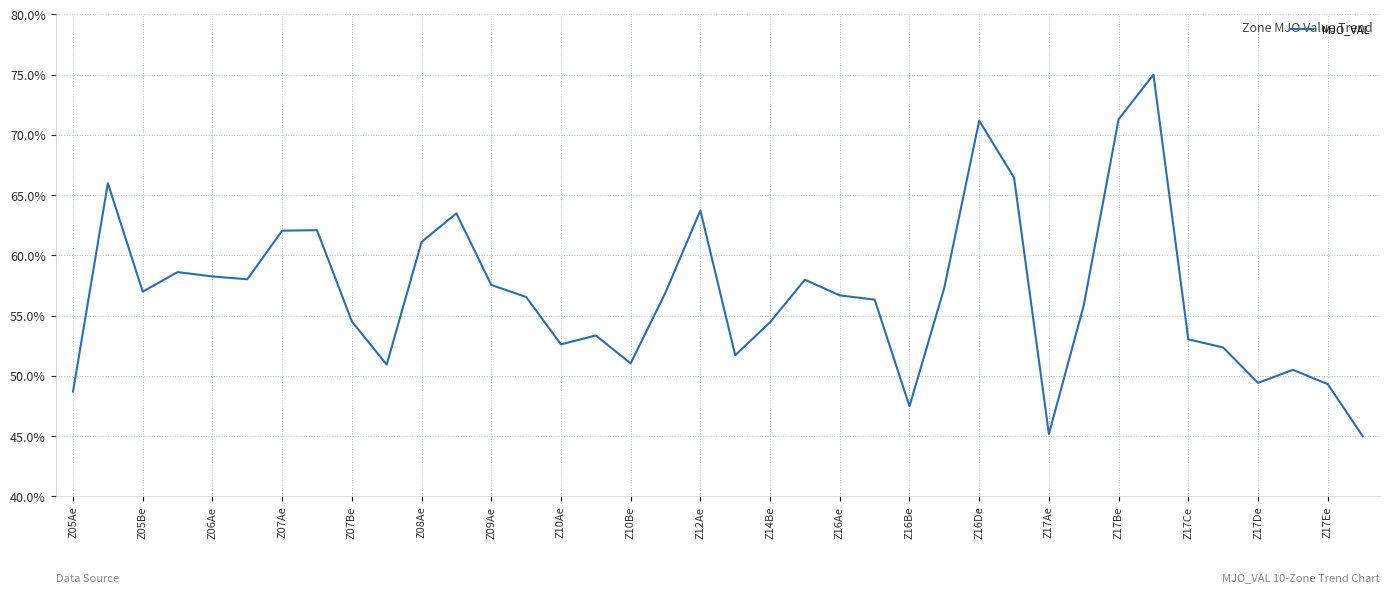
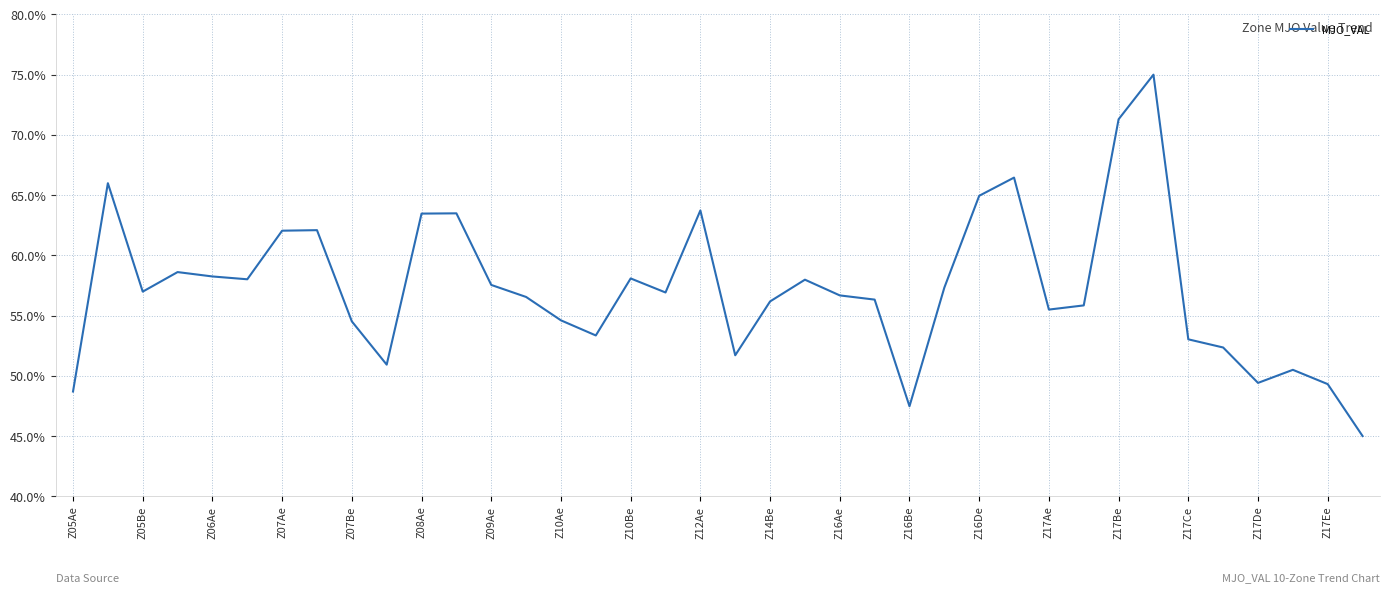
Z08Ae: 61.1% -> 63.5%
Z10Ae: 52.6% -> 54.6%
Z10Be: 51.0% -> 58.1%
Z14Be: 54.5% -> 56.2%
Z16De: 71.2% -> 64.9%
Z17Ae: 45.2% -> 55.5%
